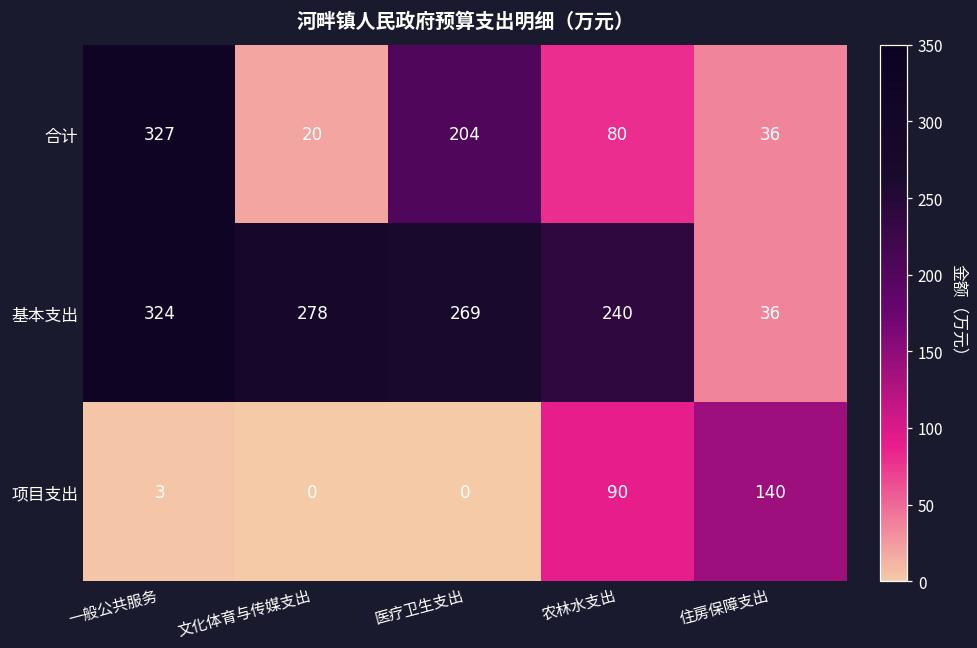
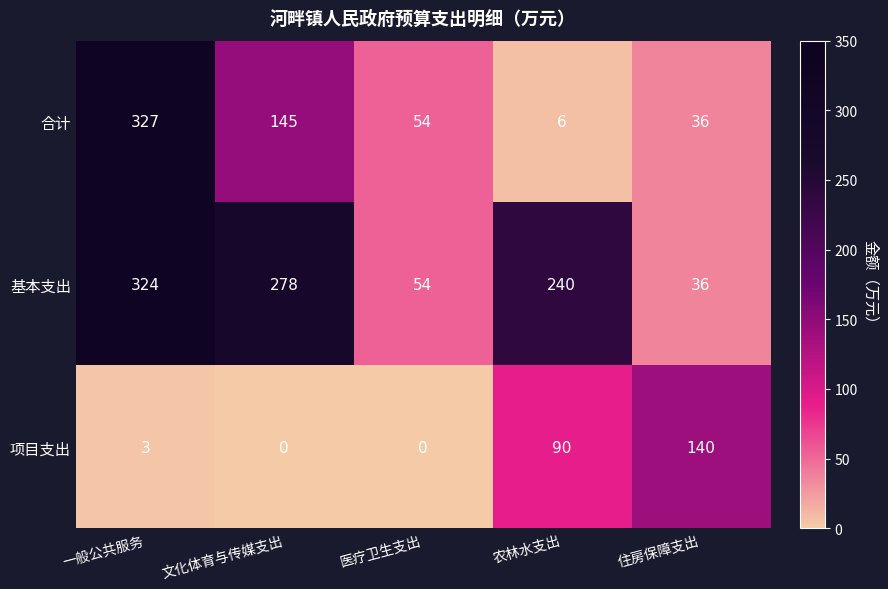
合计, 文化体育与传媒支出: 20 -> 145
合计, 医疗卫生支出: 204 -> 54
合计, 农林水支出: 80 -> 6
基本支出, 医疗卫生支出: 269 -> 54
